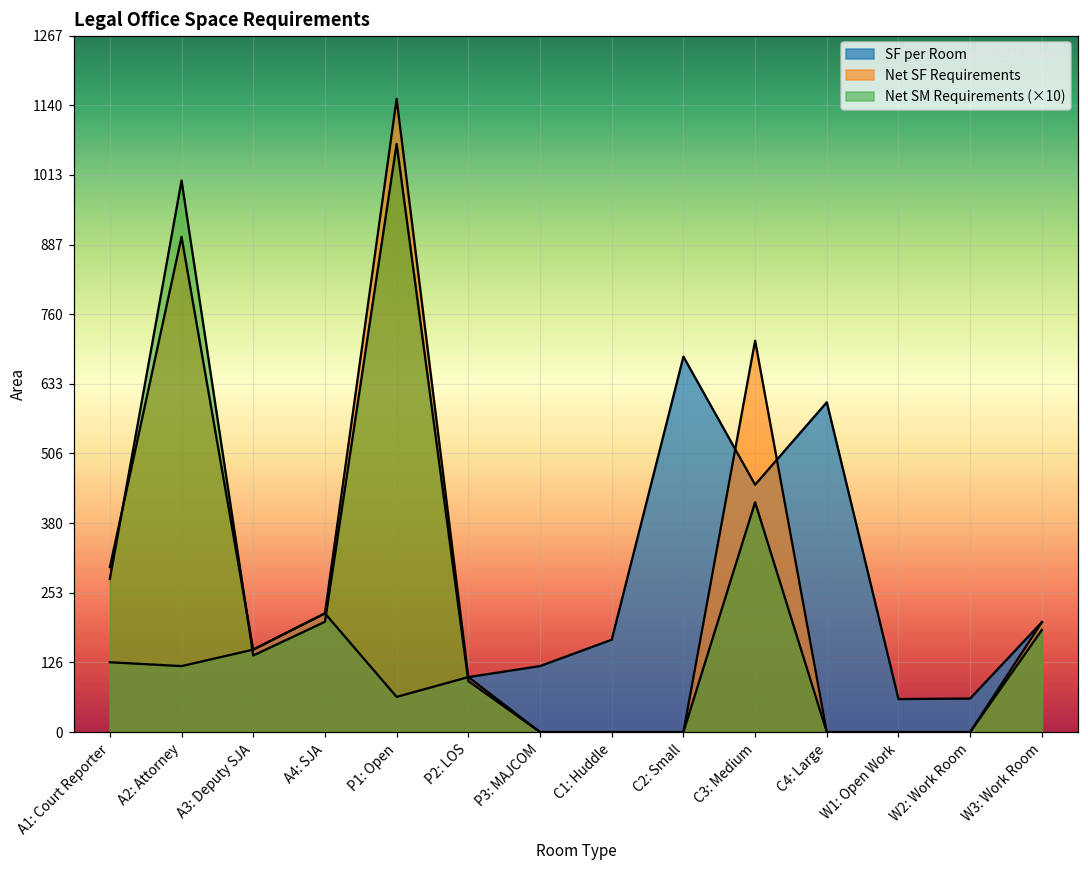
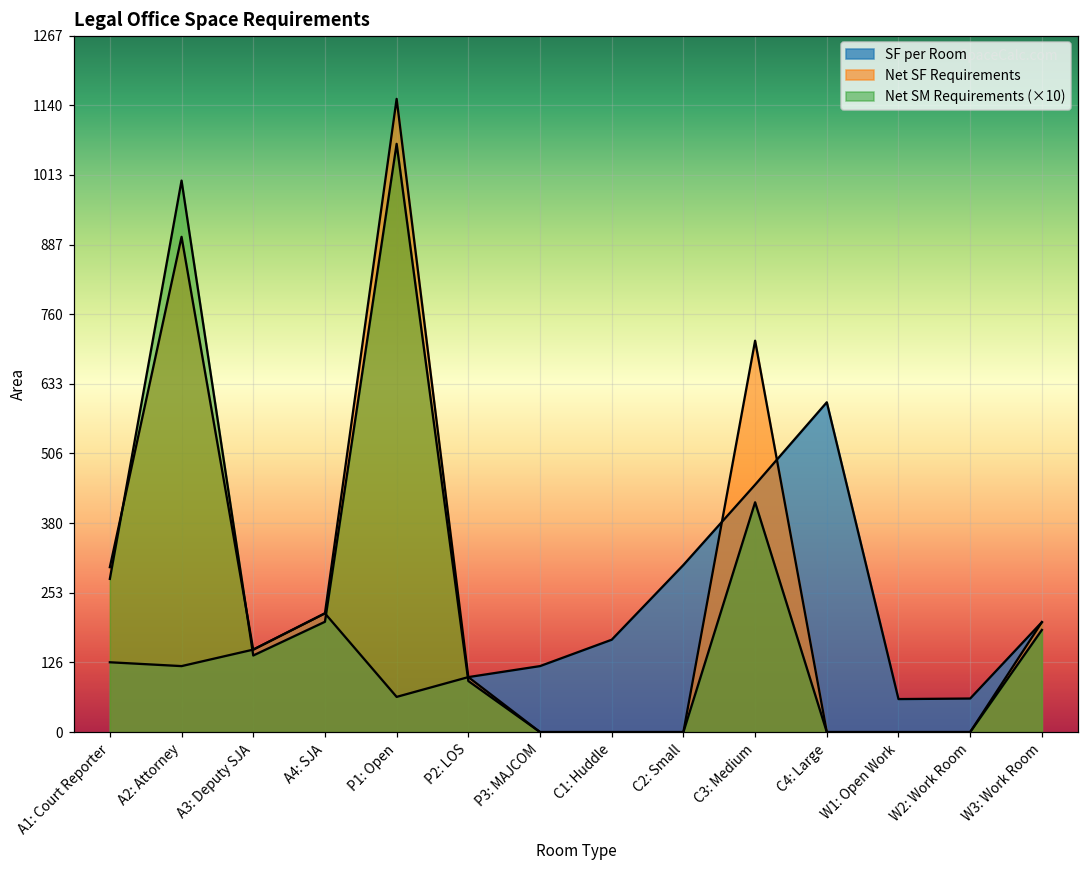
SF per Room, C2: Small: 680 -> 300
